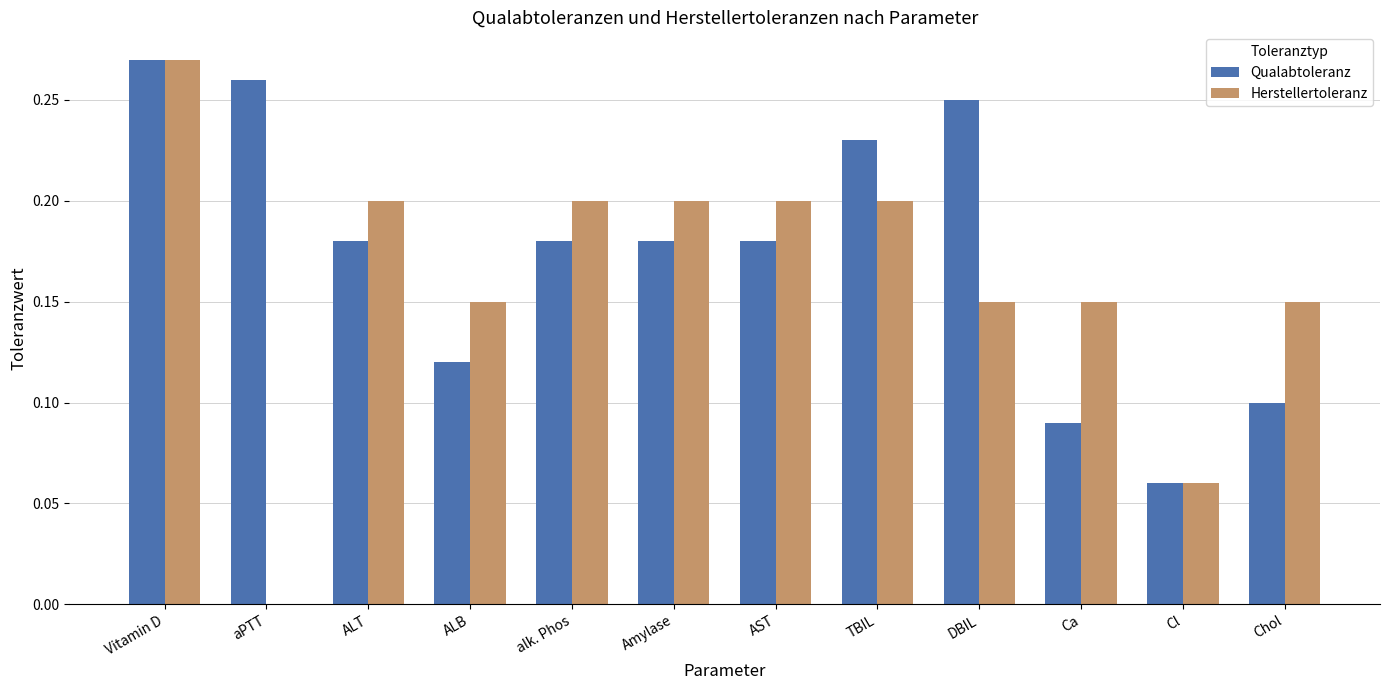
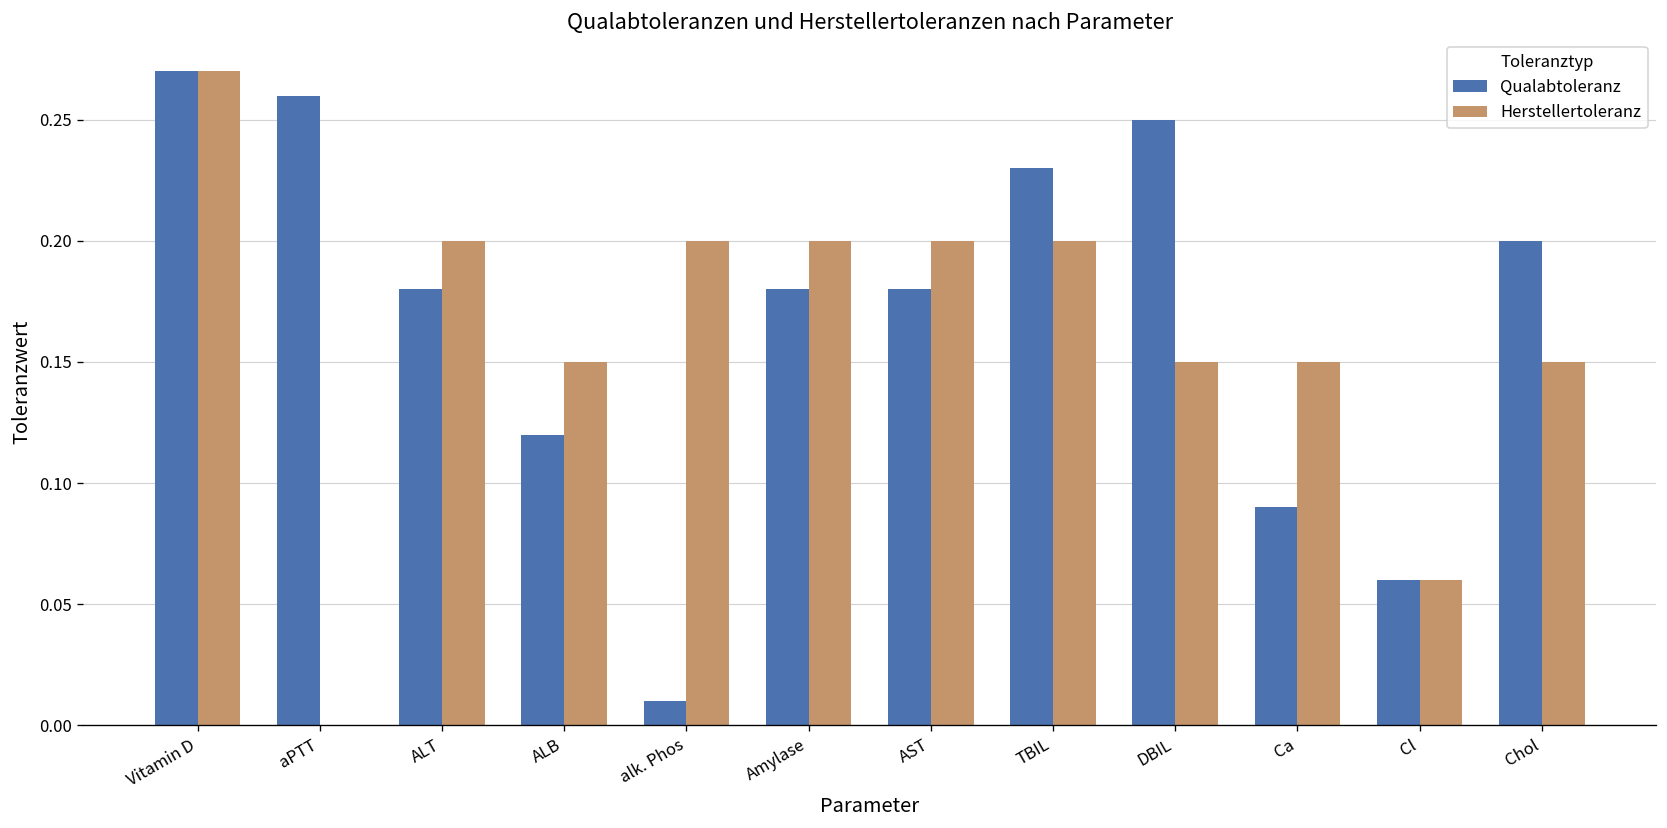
Qualabtoleranz, alk. Phos: 0.18 -> 0.01
Qualabtoleranz, Chol: 0.1 -> 0.2
